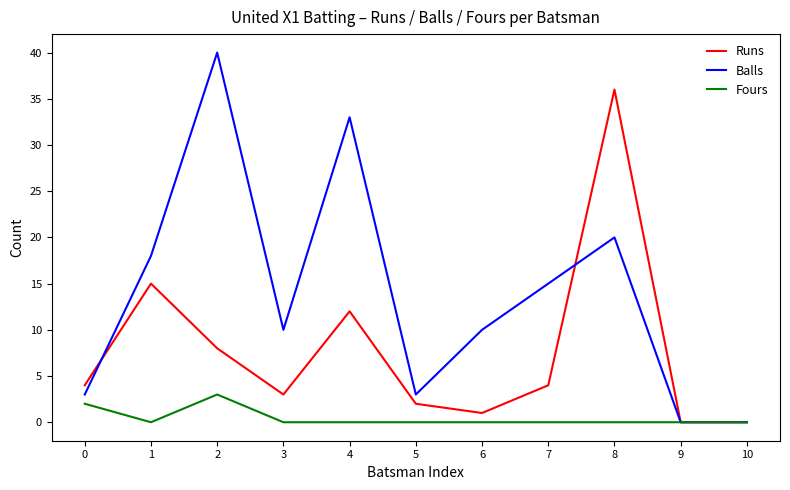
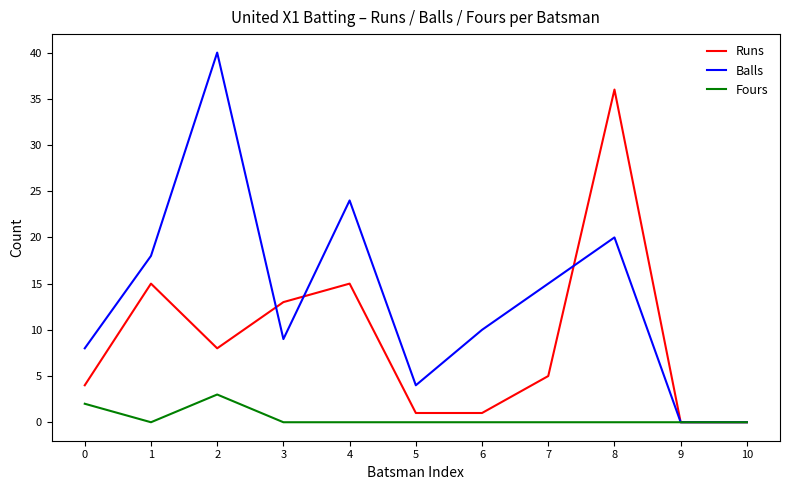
Balls, 0: 3 -> 8
Runs, 3: 3 -> 13
Balls, 3: 10 -> 9
Runs, 4: 12 -> 15
Balls, 4: 33 -> 24
Runs, 5: 2 -> 1
Balls, 5: 3 -> 4
Runs, 7: 4 -> 5
